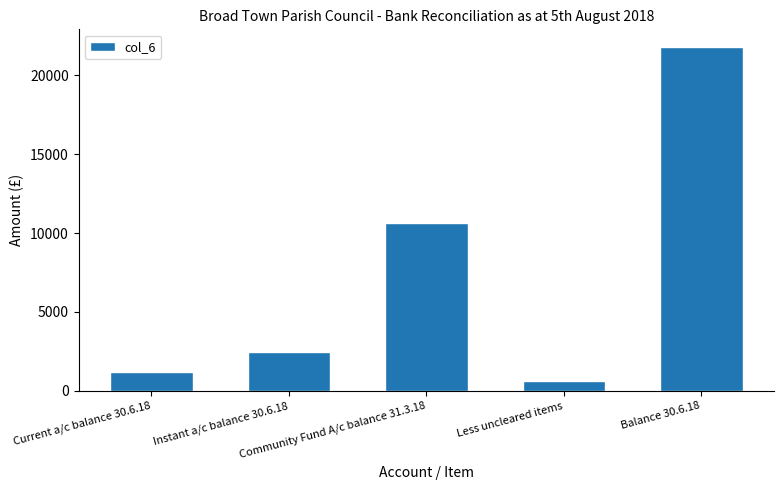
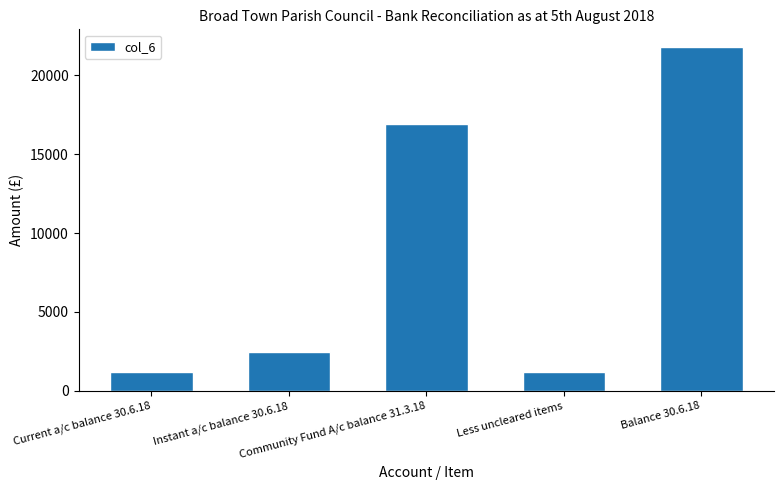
Community Fund A/c balance 31.3.18: 10600 -> 16900
Less uncleared items: 600 -> 1200
